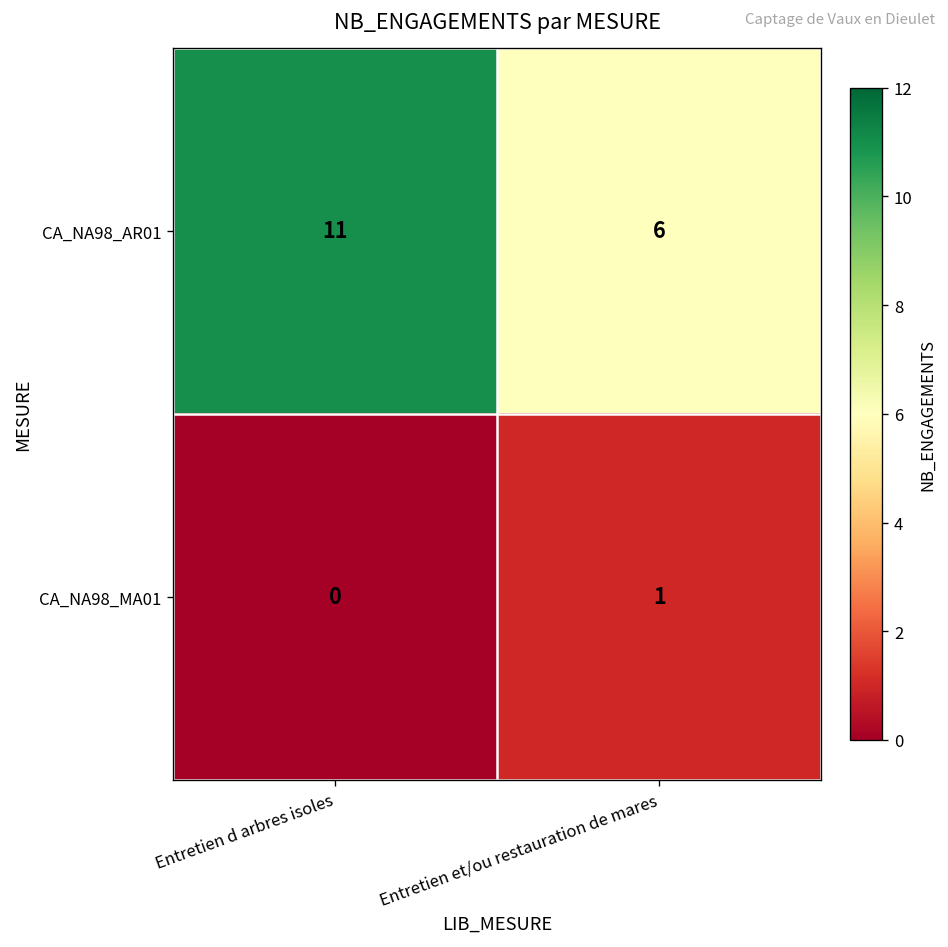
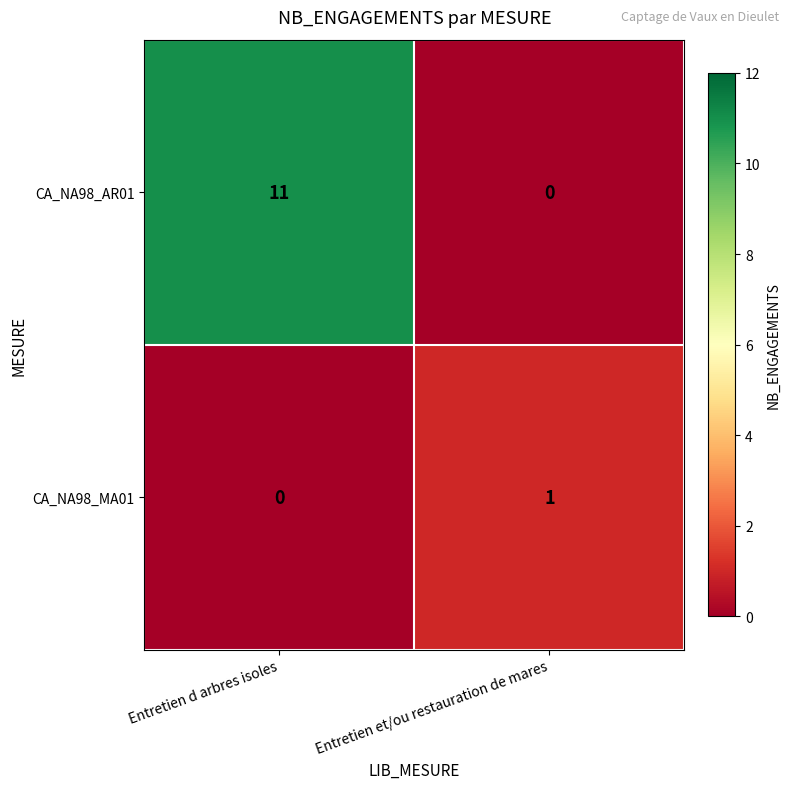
CA_NA98_AR01, Entretien et/ou restauration de mares: 6 -> 0
